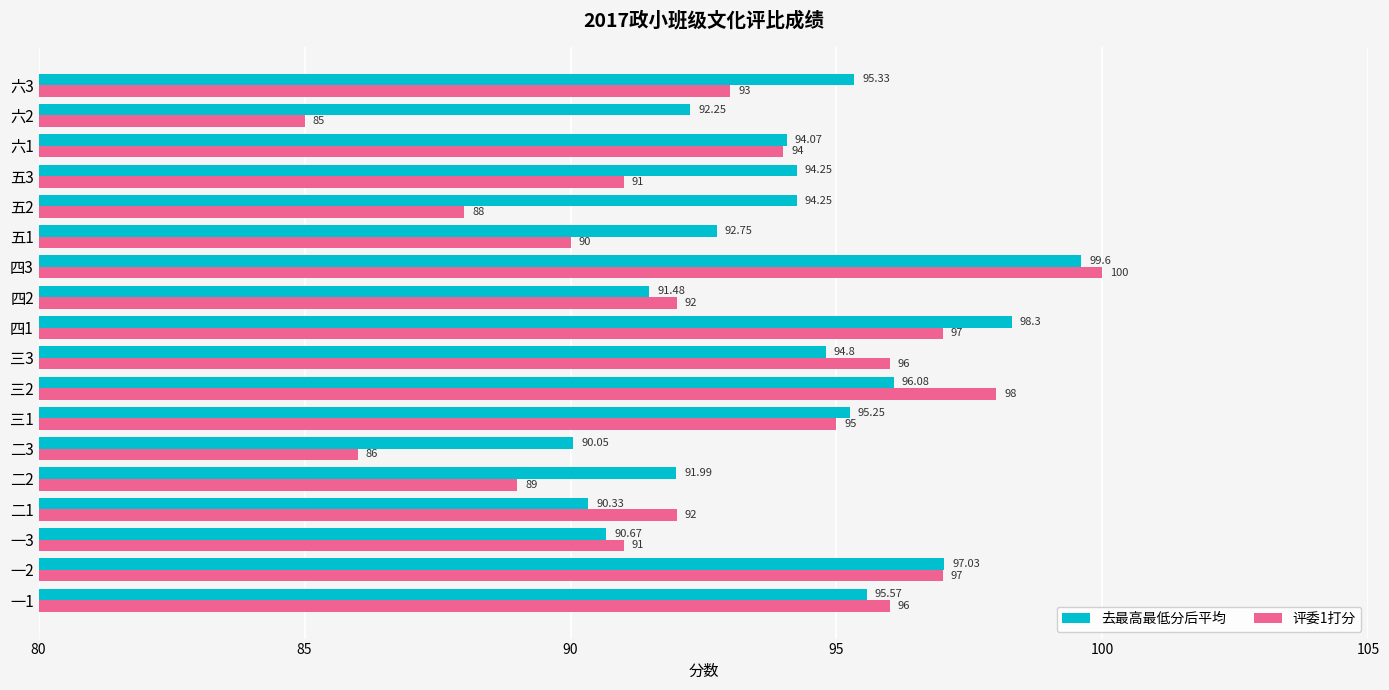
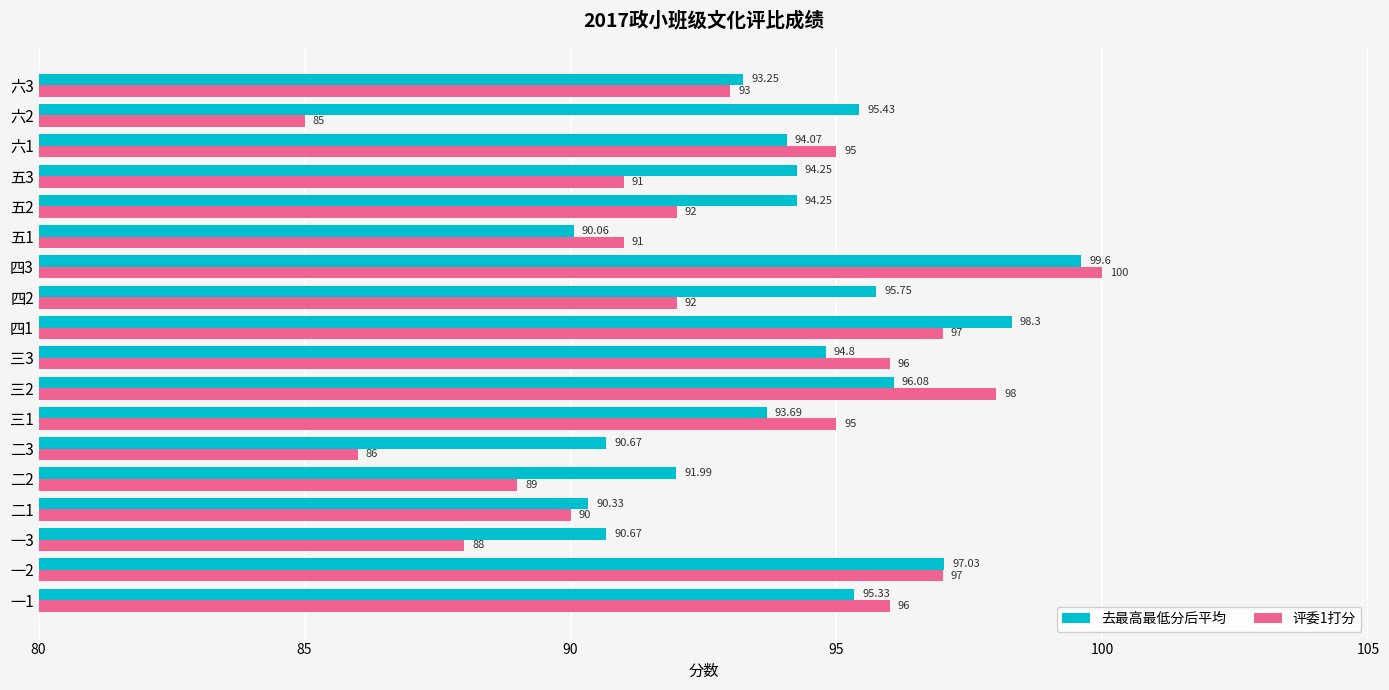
去最高最低分后平均, 六3: 95.33 -> 93.25
去最高最低分后平均, 六2: 92.25 -> 95.43
评委1打分, 六1: 94 -> 95
评委1打分, 五2: 88 -> 92
去最高最低分后平均, 五1: 92.75 -> 90.06
评委1打分, 五1: 90 -> 91
去最高最低分后平均, 四2: 91.48 -> 95.75
去最高最低分后平均, 三1: 95.25 -> 93.69
去最高最低分后平均, 二3: 90.05 -> 90.67
评委1打分, 二1: 92 -> 90
评委1打分, 一3: 91 -> 88
去最高最低分后平均, 一1: 95.57 -> 95.33
